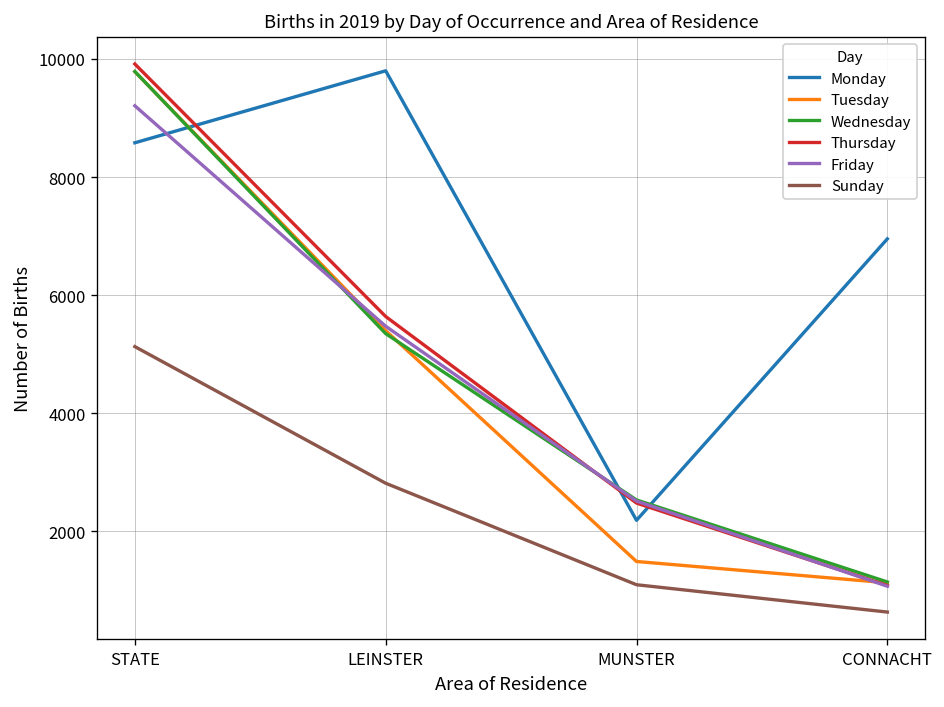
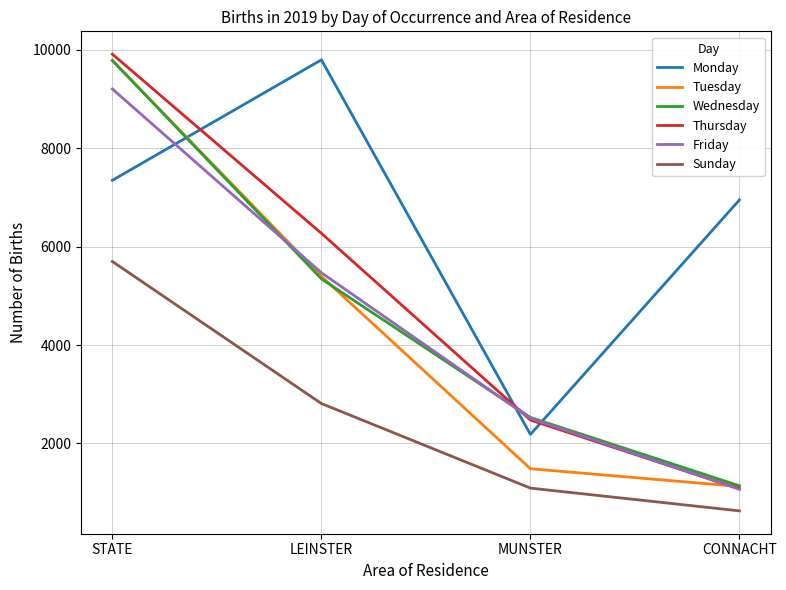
Monday, STATE: 8600 -> 7400
Sunday, STATE: 5100 -> 5700
Thursday, LEINSTER: 5600 -> 6300
